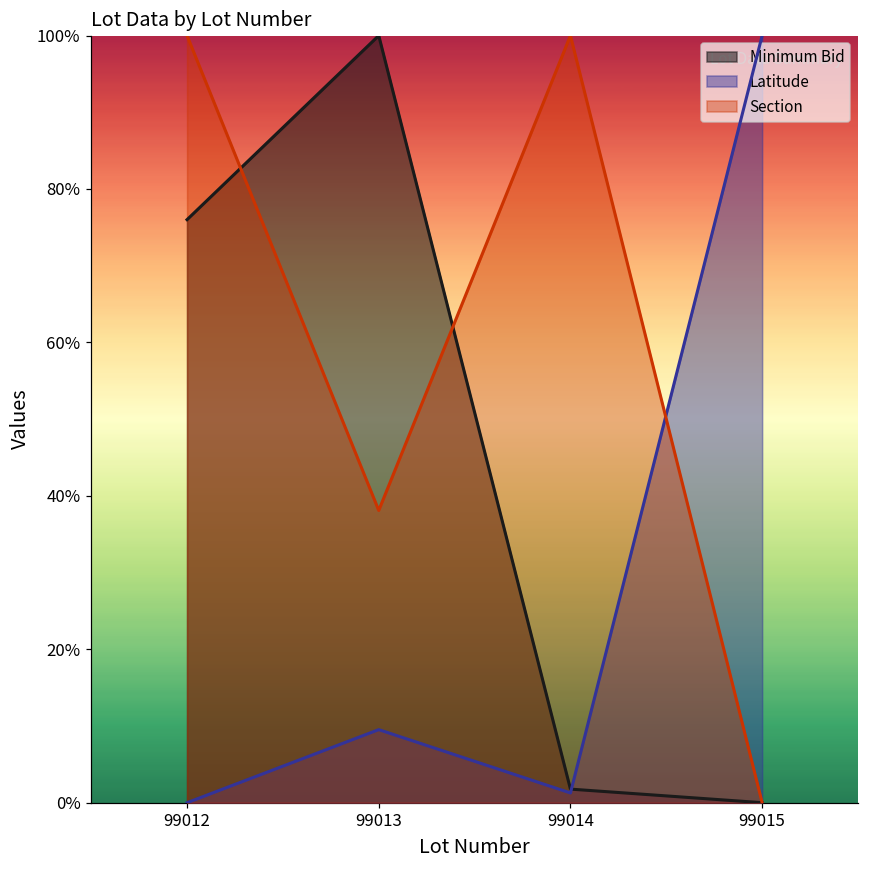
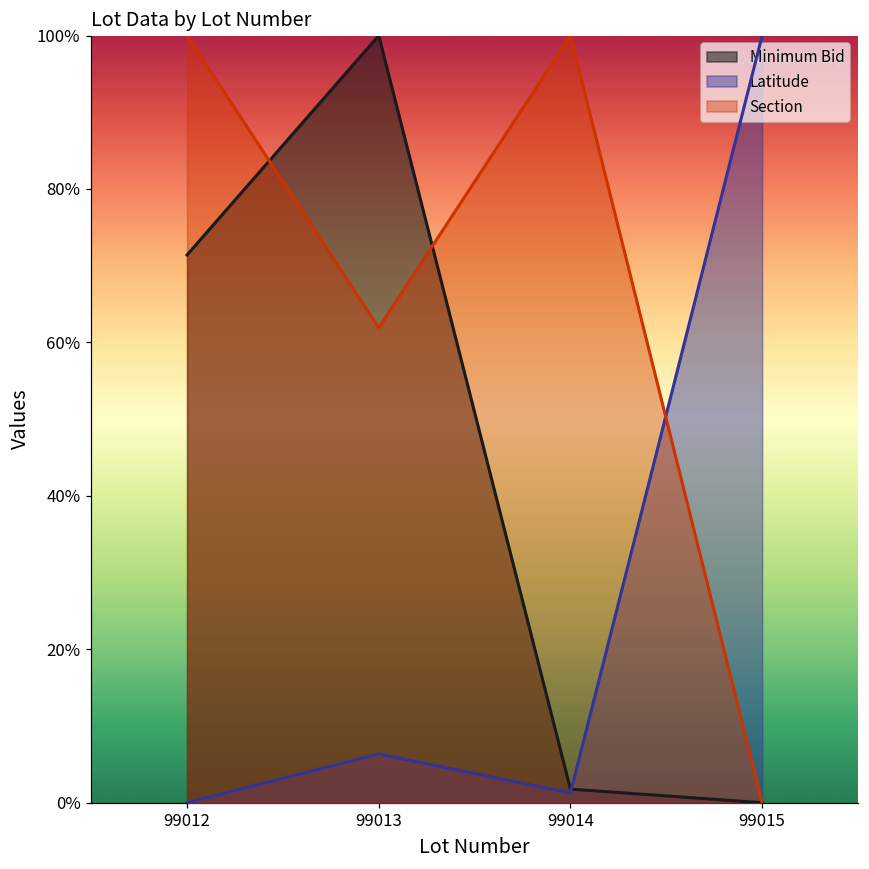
Minimum Bid, 99012: 76% -> 71%
Latitude, 99013: 10% -> 6%
Section, 99013: 38% -> 62%
